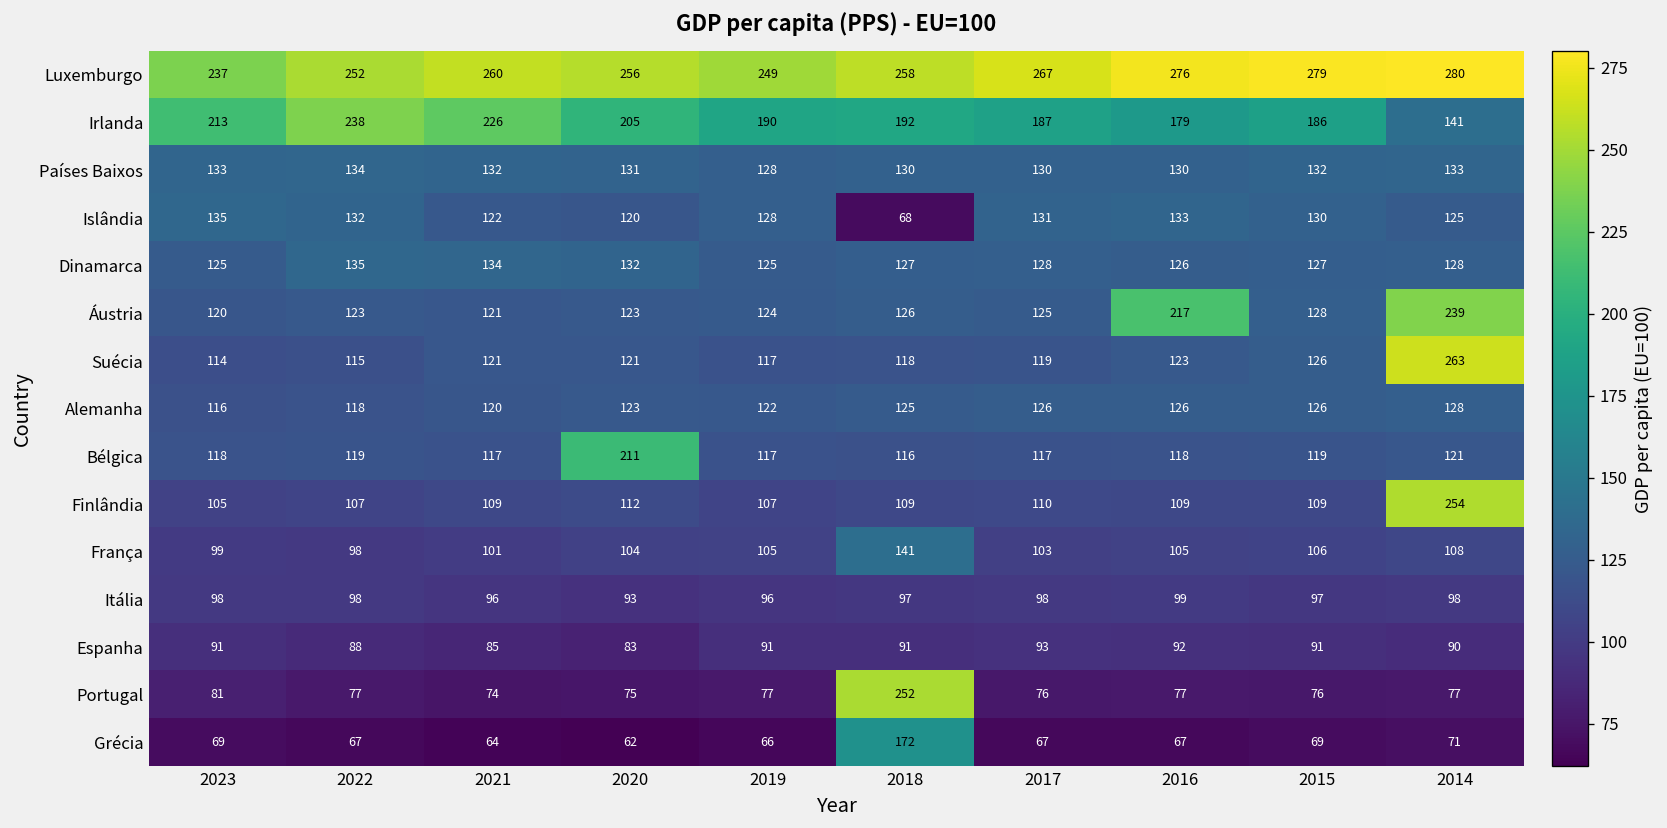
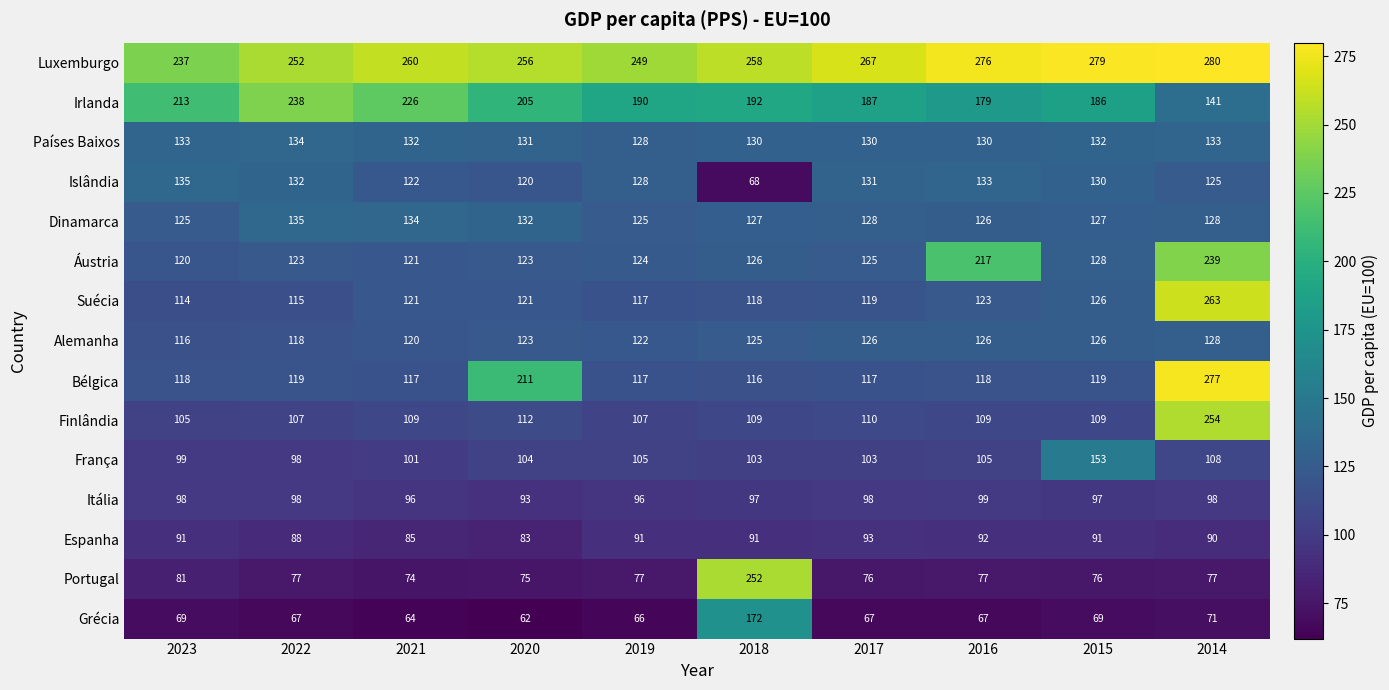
Bélgica, 2014: 121 -> 277
França, 2018: 141 -> 103
França, 2015: 106 -> 153
